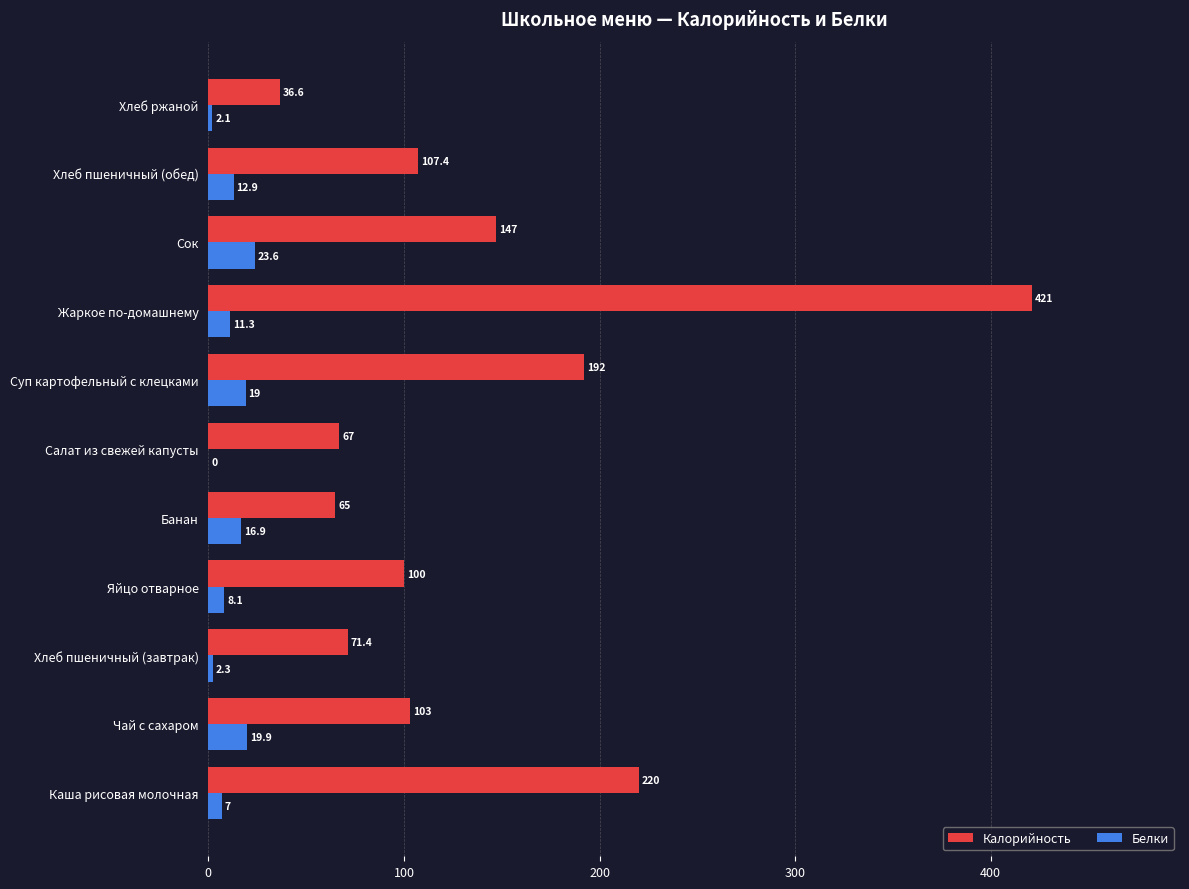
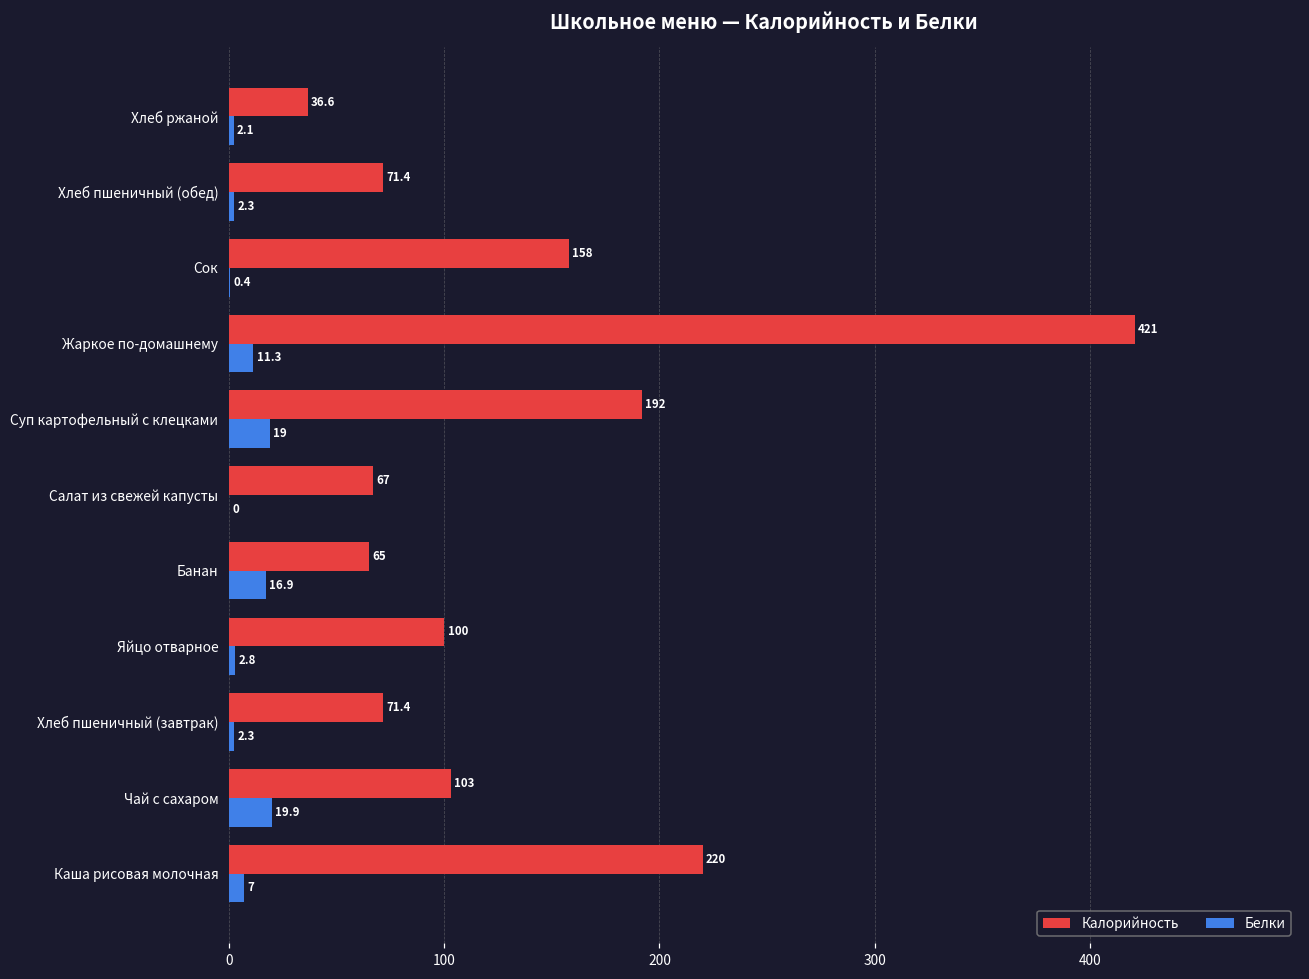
Калорийность, Хлеб пшеничный (обед): 107.4 -> 71.4
Белки, Хлеб пшеничный (обед): 12.9 -> 2.3
Калорийность, Сок: 147 -> 158
Белки, Сок: 23.6 -> 0.4
Белки, Яйцо отварное: 8.1 -> 2.8
